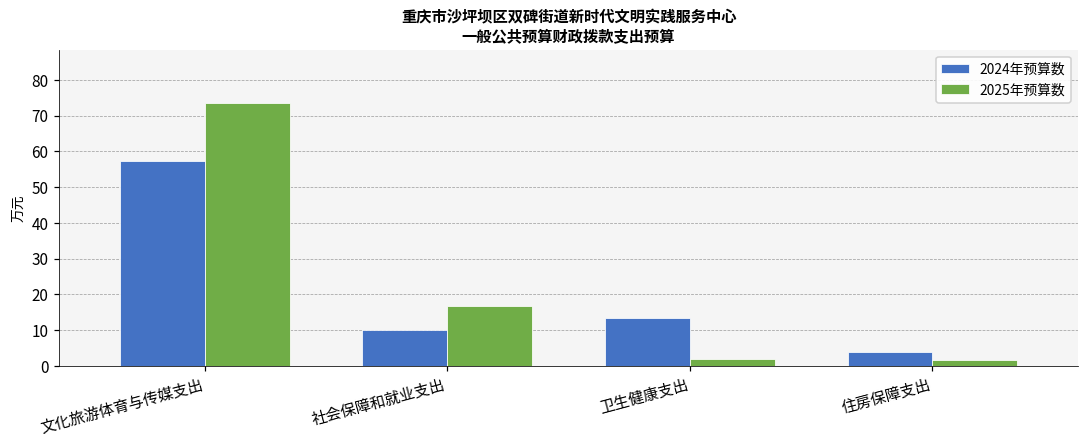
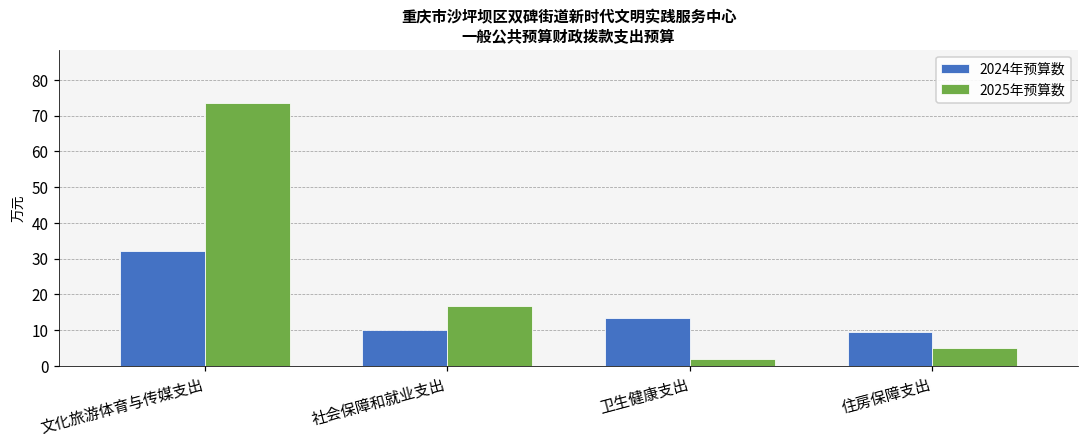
2024年预算数, 文化旅游体育与传媒支出: 57 -> 32
2024年预算数, 住房保障支出: 4 -> 9
2025年预算数, 住房保障支出: 2 -> 5
